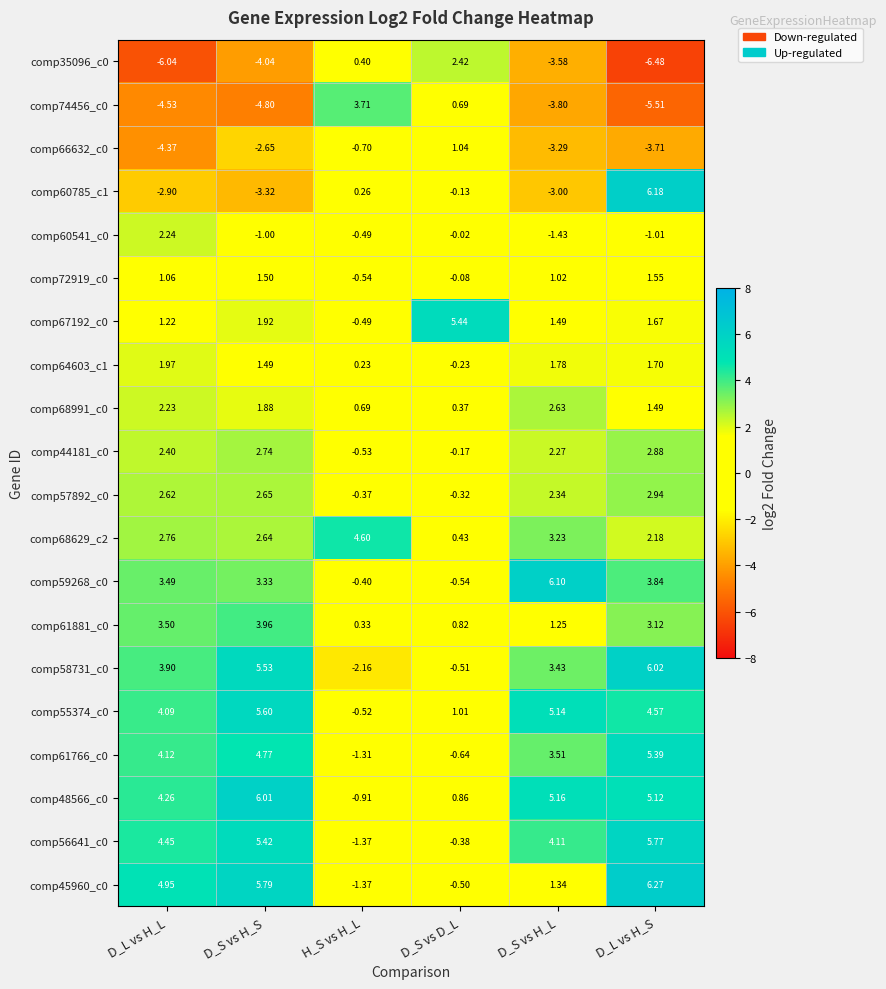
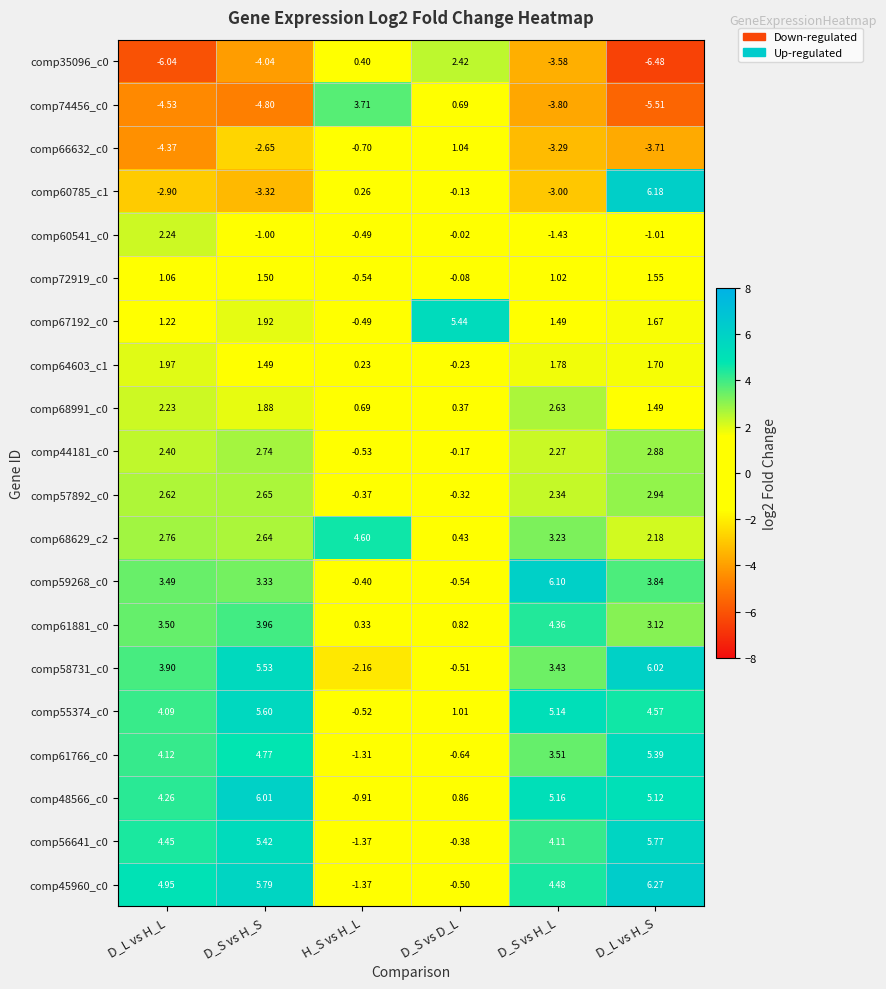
comp61881_c0, D_S vs H_L: 1.25 -> 4.36
comp45960_c0, D_S vs H_L: 1.34 -> 4.48
